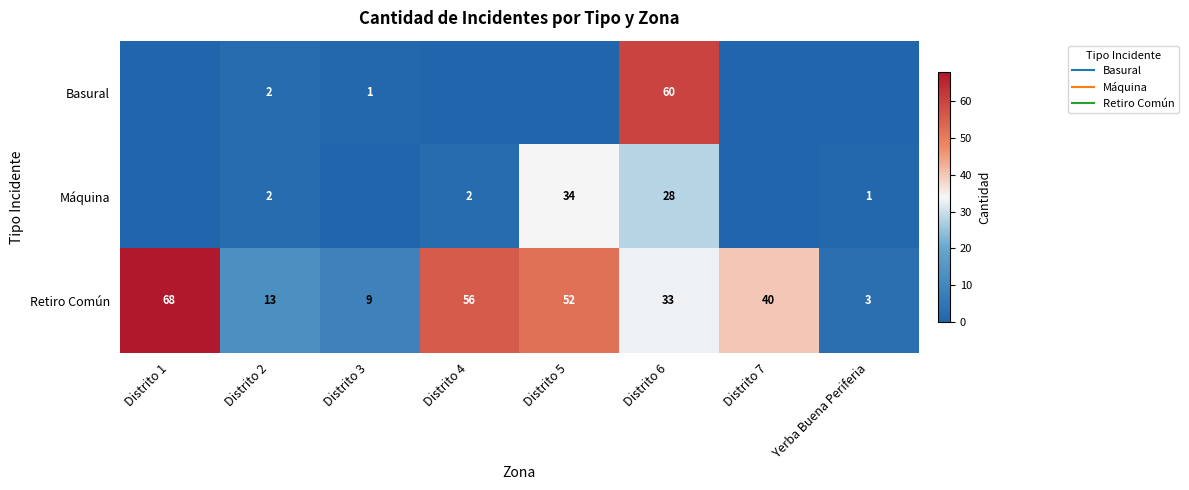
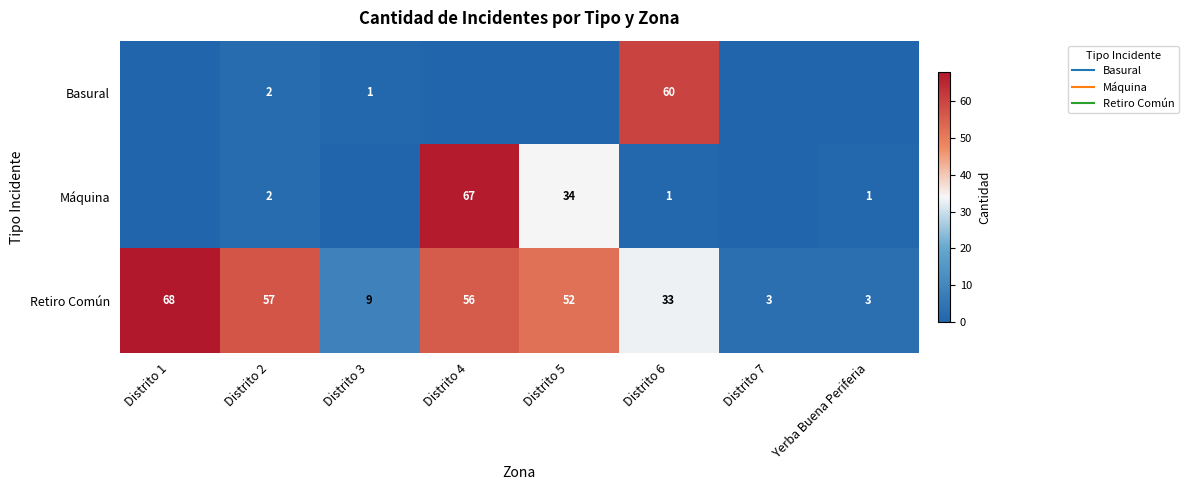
Máquina, Distrito 4: 2 -> 67
Máquina, Distrito 6: 28 -> 1
Retiro Común, Distrito 2: 13 -> 57
Retiro Común, Distrito 7: 40 -> 3
